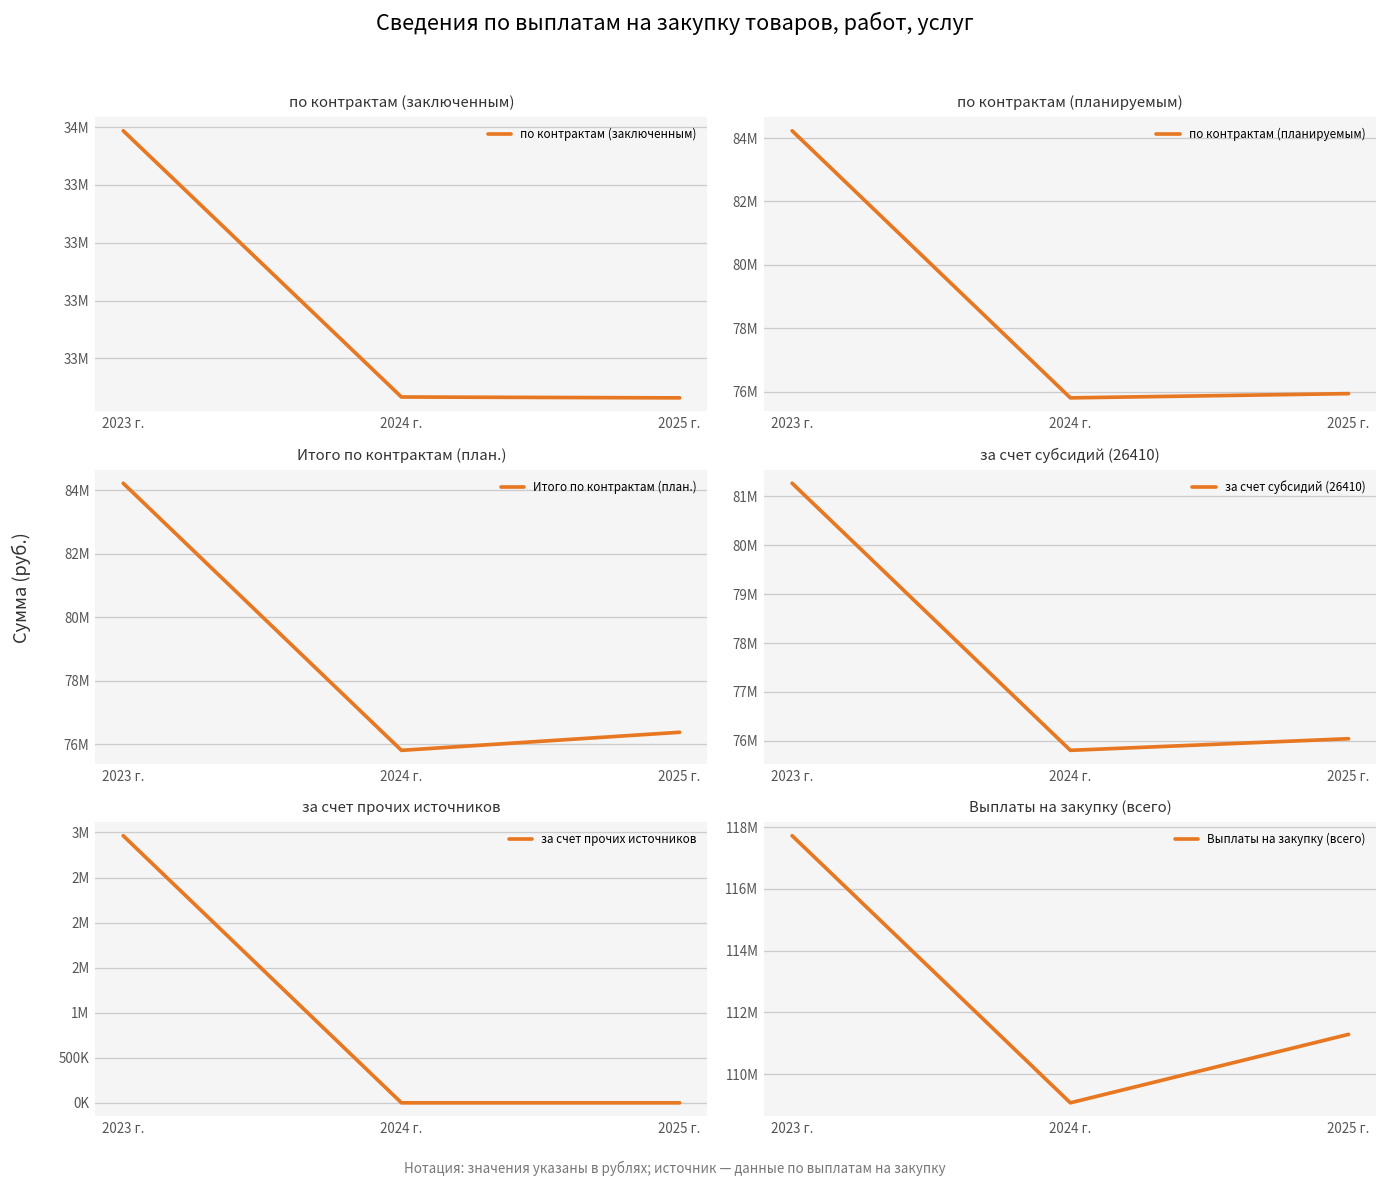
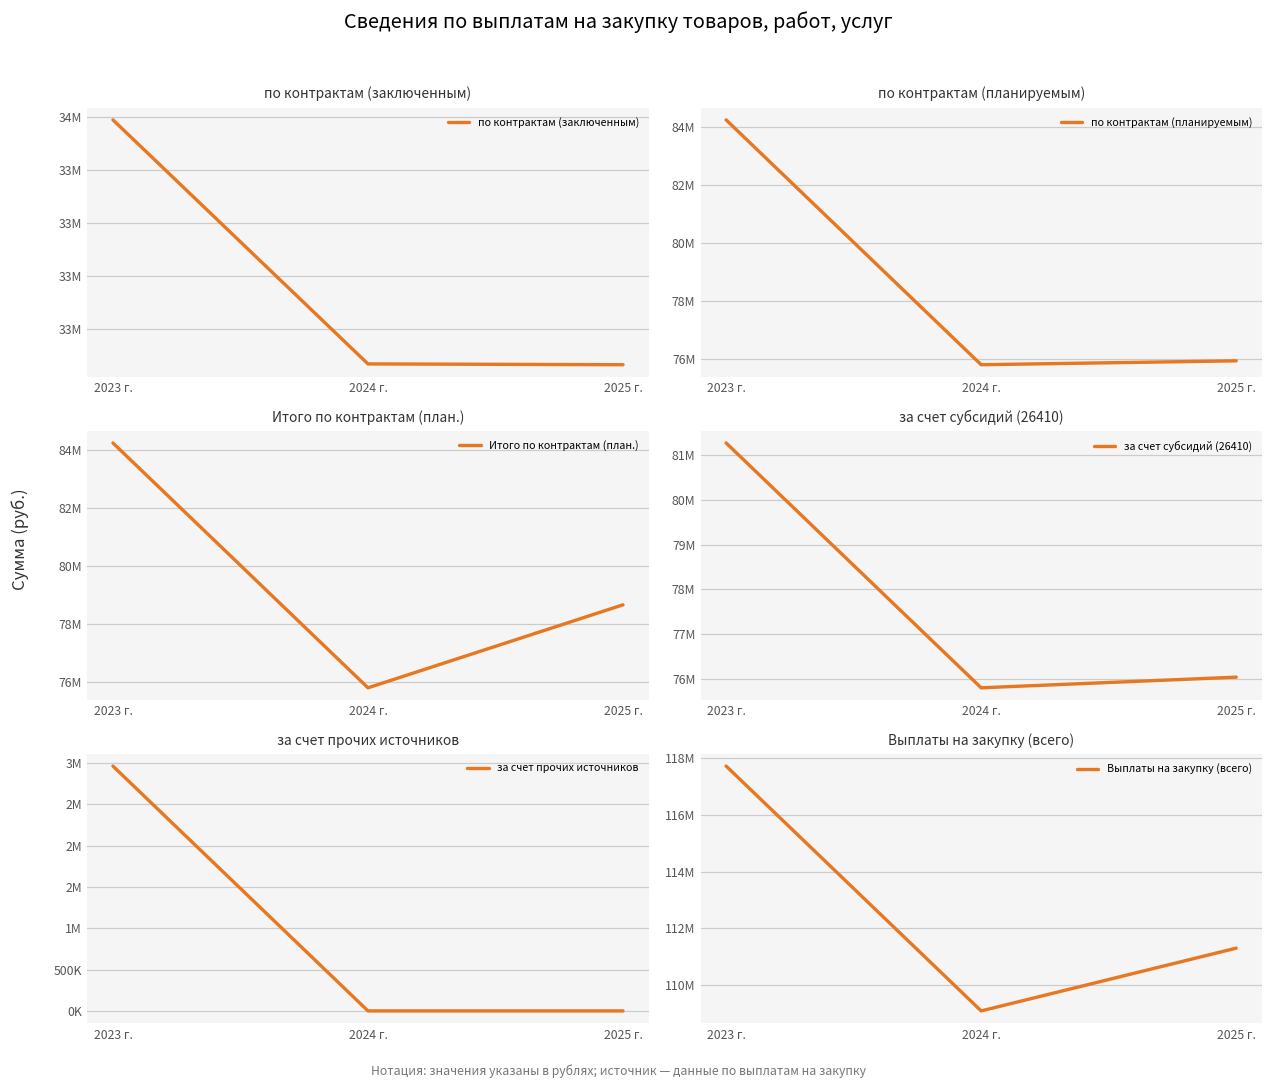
Итого по контрактам (план.), 2025 г.: 76400000 -> 78700000
